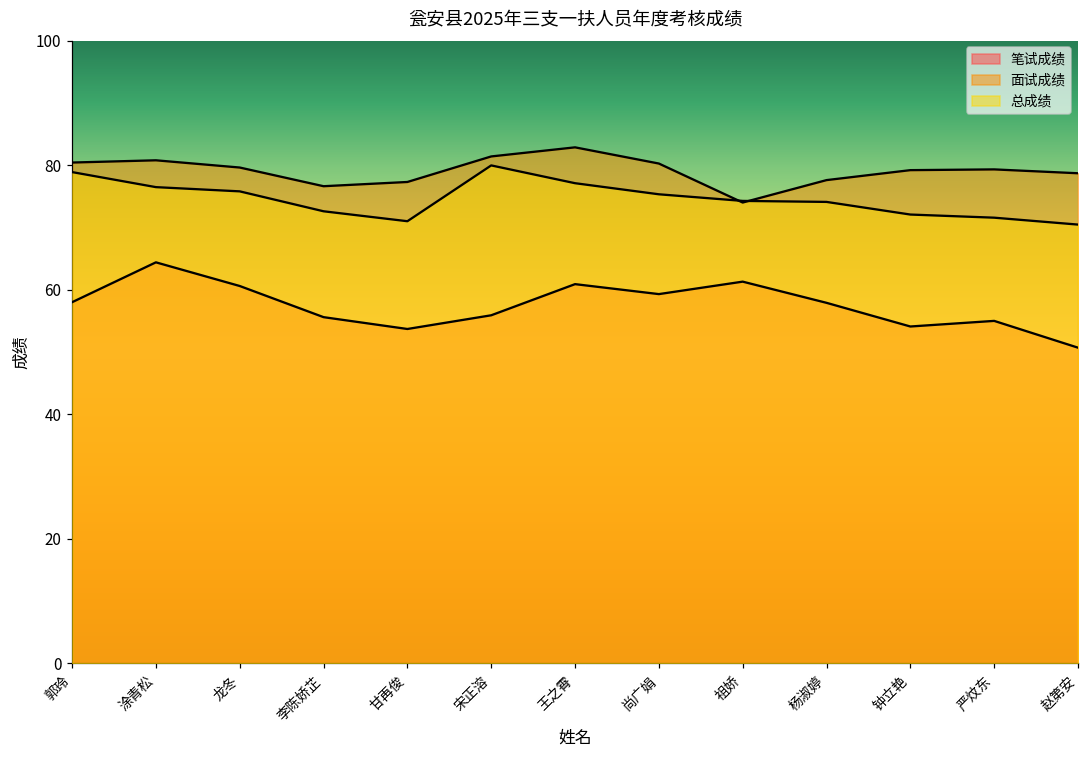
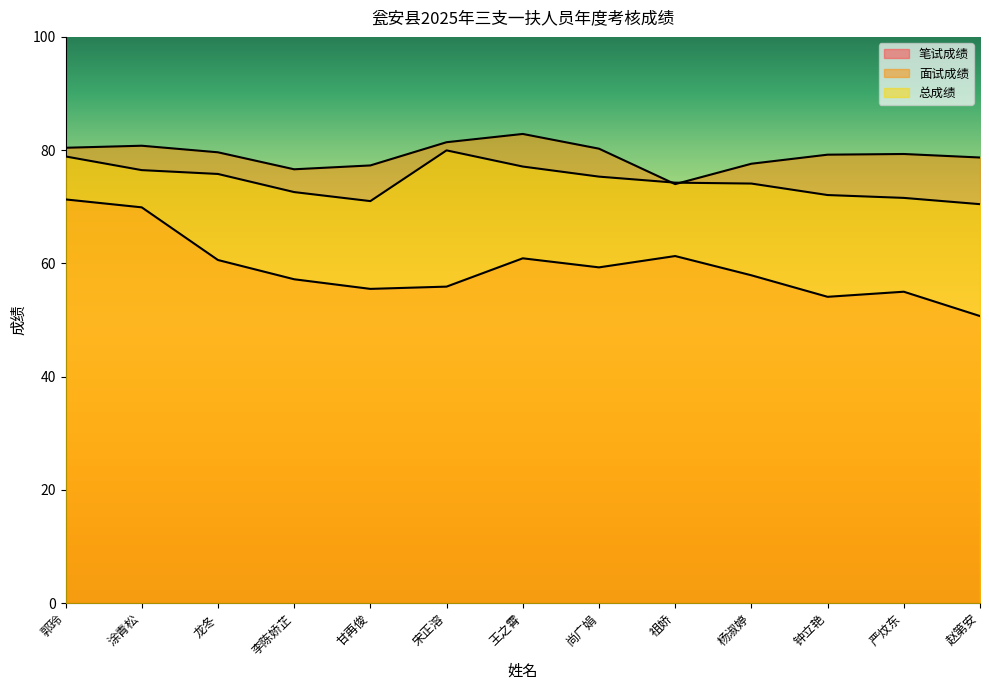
笔试成绩, 郭玲: 58 -> 71
笔试成绩, 涂青松: 64 -> 70
笔试成绩, 李陈娇芷: 56 -> 57
笔试成绩, 甘再俊: 54 -> 56
